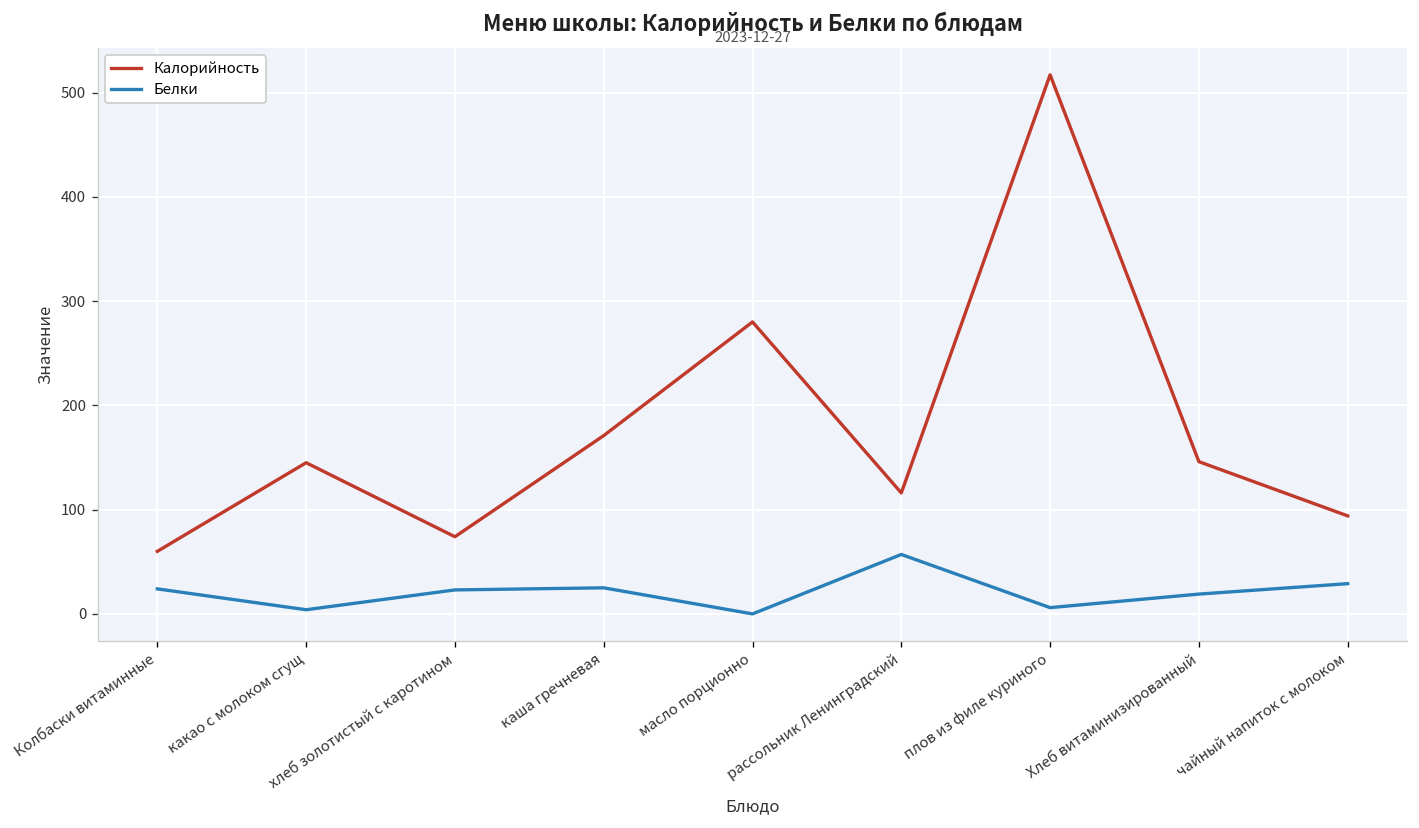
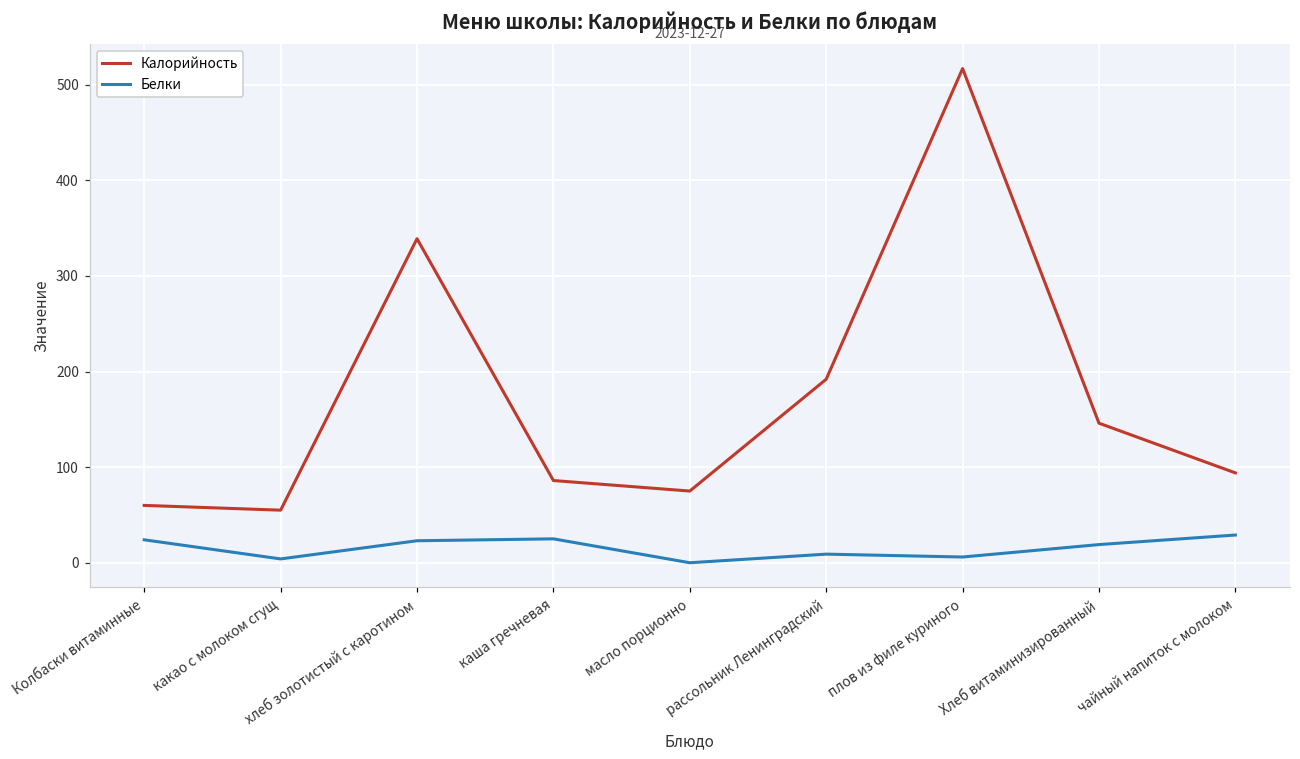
Калорийность, какао с молоком сгущ: 150 -> 60
Калорийность, хлеб золотистый с каротином: 70 -> 340
Калорийность, каша гречневая: 170 -> 90
Калорийность, масло порционно: 280 -> 80
Калорийность, рассольник Ленинградский: 120 -> 190
Белки, рассольник Ленинградский: 60 -> 10
